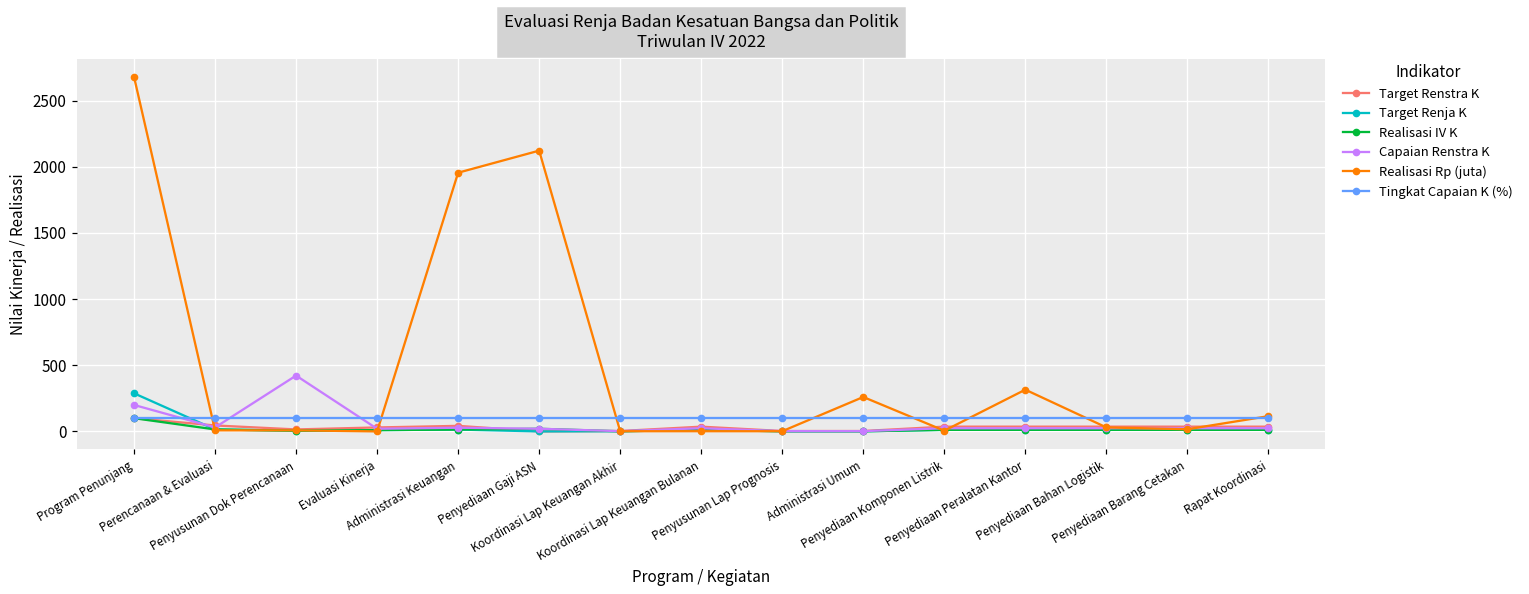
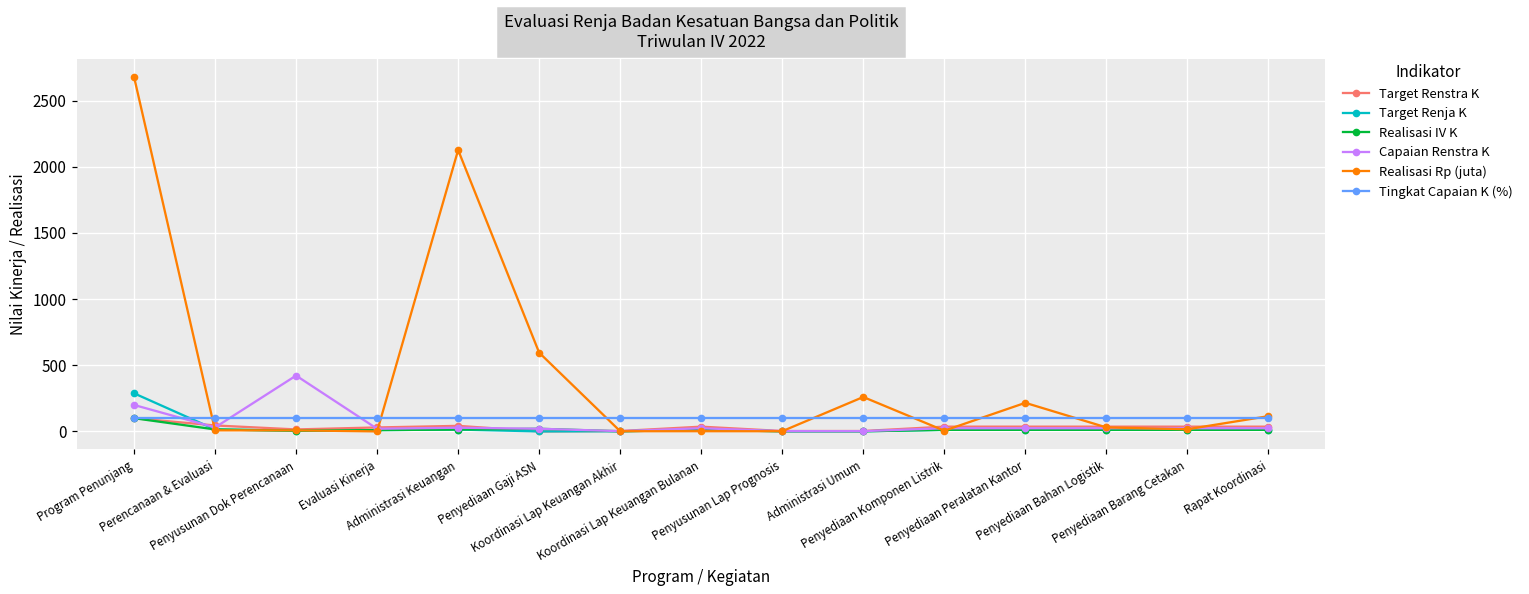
Realisasi Rp (juta), Administrasi Keuangan: 1960 -> 2130
Realisasi Rp (juta), Penyediaan Gaji ASN: 2120 -> 600
Realisasi Rp (juta), Penyediaan Peralatan Kantor: 320 -> 220
